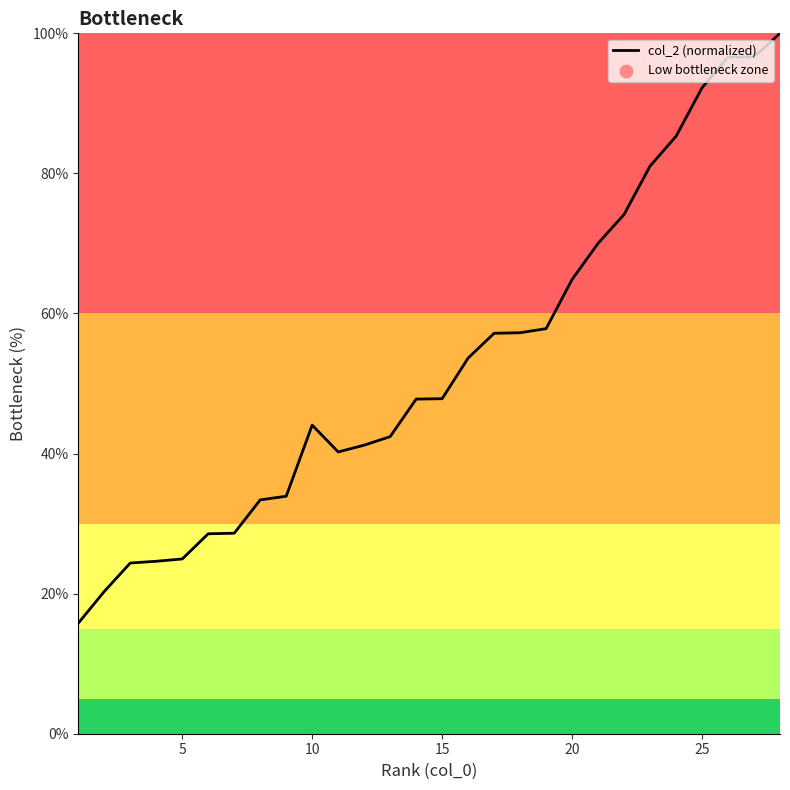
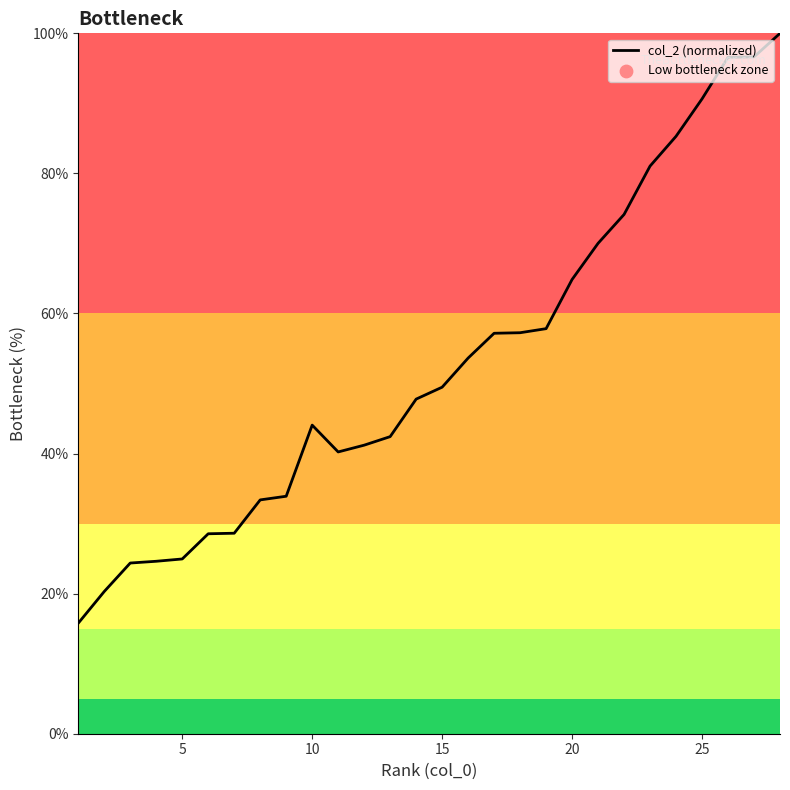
15: 48% -> 49%
25: 92% -> 91%
